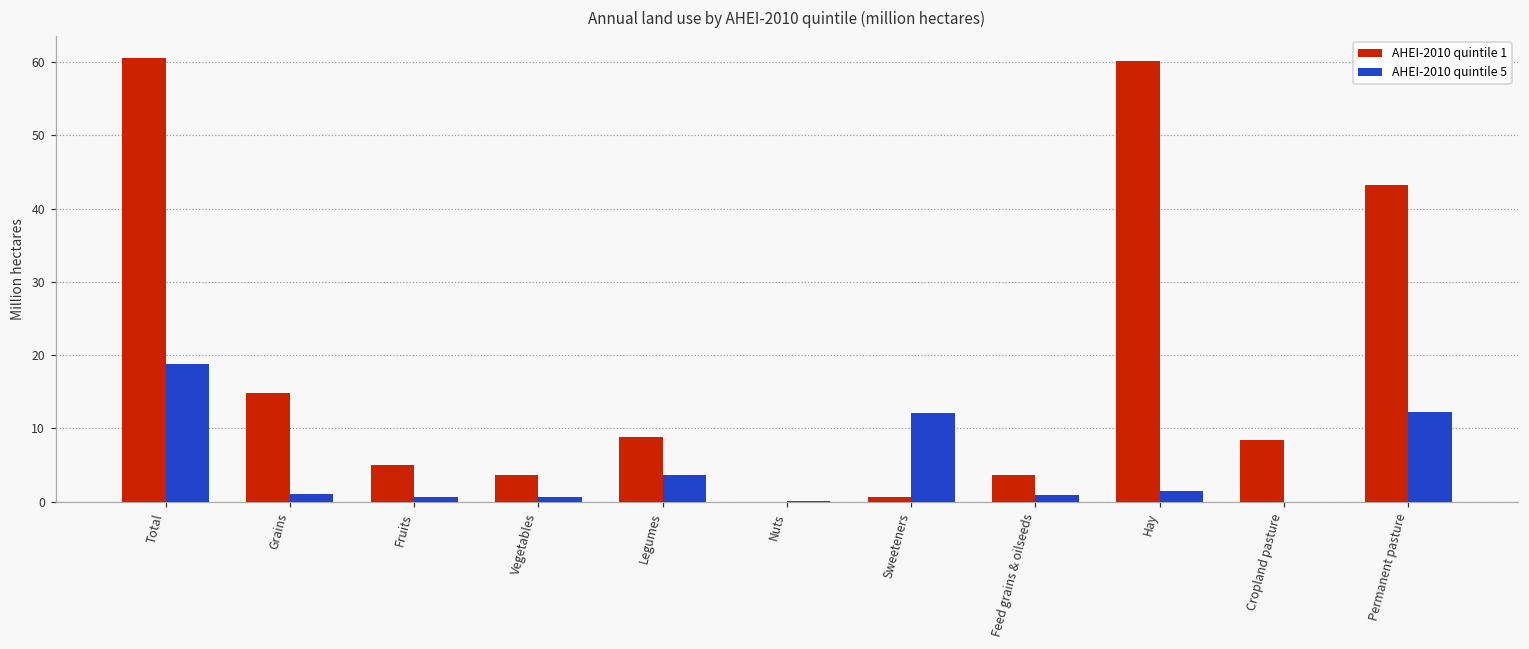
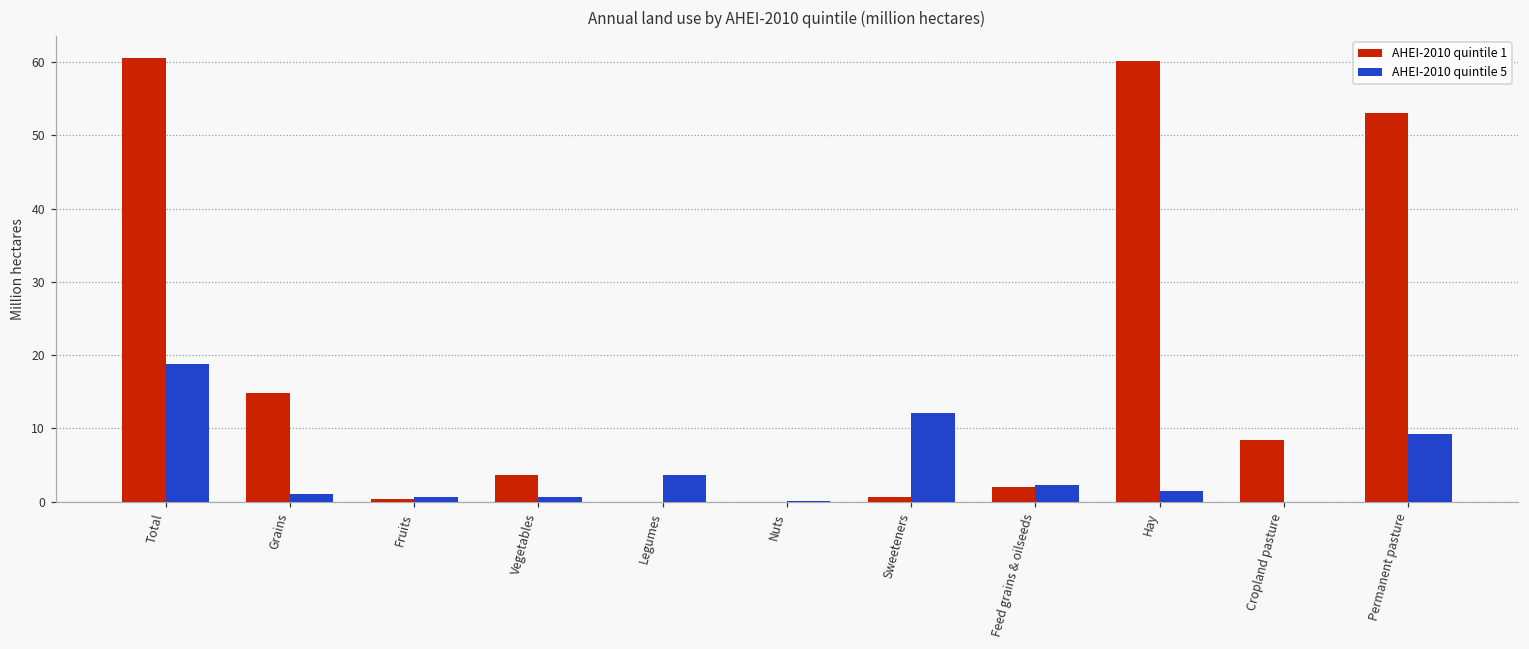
AHEI-2010 quintile 1, Fruits: 5 -> 0
AHEI-2010 quintile 1, Legumes: 9 -> 0
AHEI-2010 quintile 1, Feed grains & oilseeds: 4 -> 2
AHEI-2010 quintile 5, Feed grains & oilseeds: 1 -> 2
AHEI-2010 quintile 1, Permanent pasture: 43 -> 53
AHEI-2010 quintile 5, Permanent pasture: 12 -> 9
